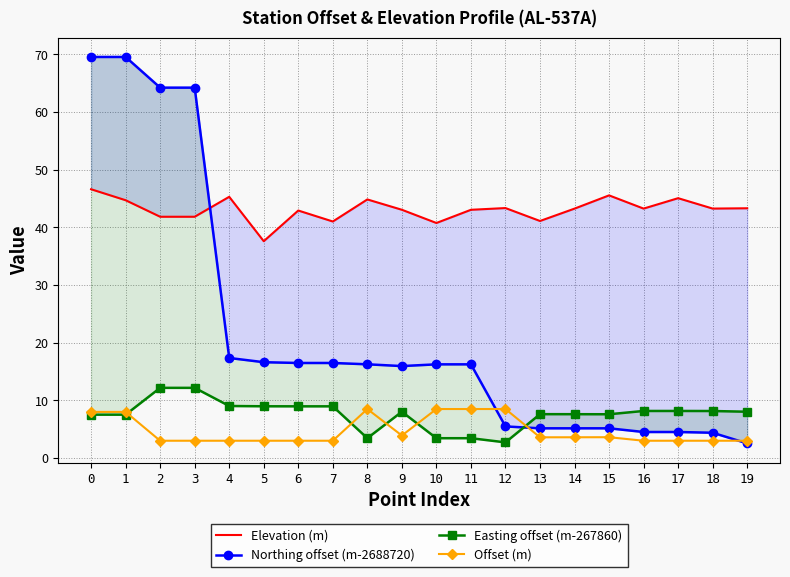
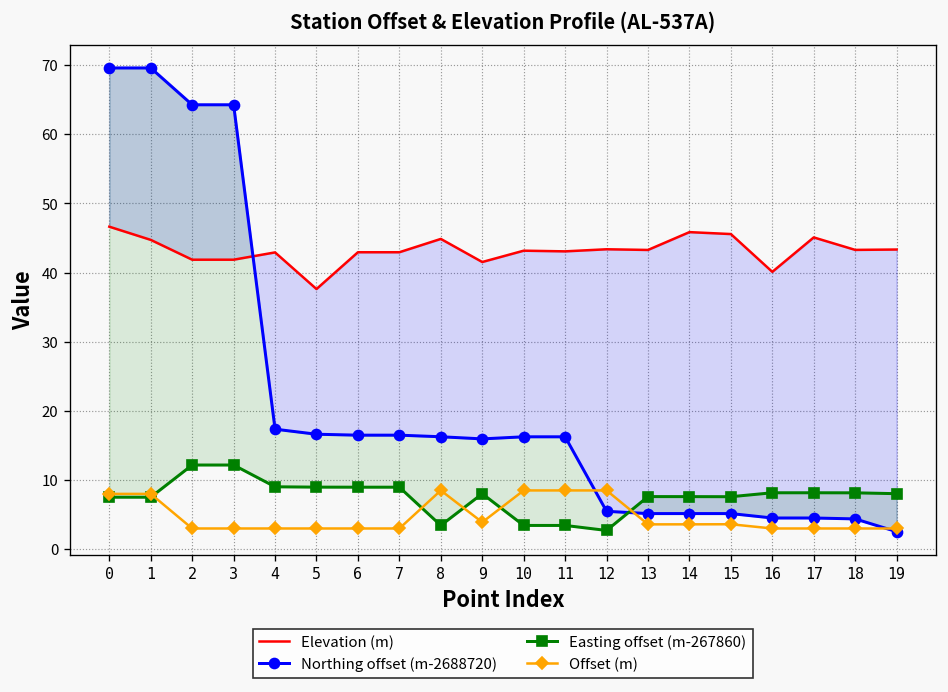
Elevation (m), 4: 45 -> 43
Elevation (m), 7: 41 -> 43
Elevation (m), 9: 43 -> 42
Elevation (m), 10: 41 -> 43
Elevation (m), 13: 41 -> 43
Elevation (m), 14: 43 -> 46
Elevation (m), 16: 43 -> 40
